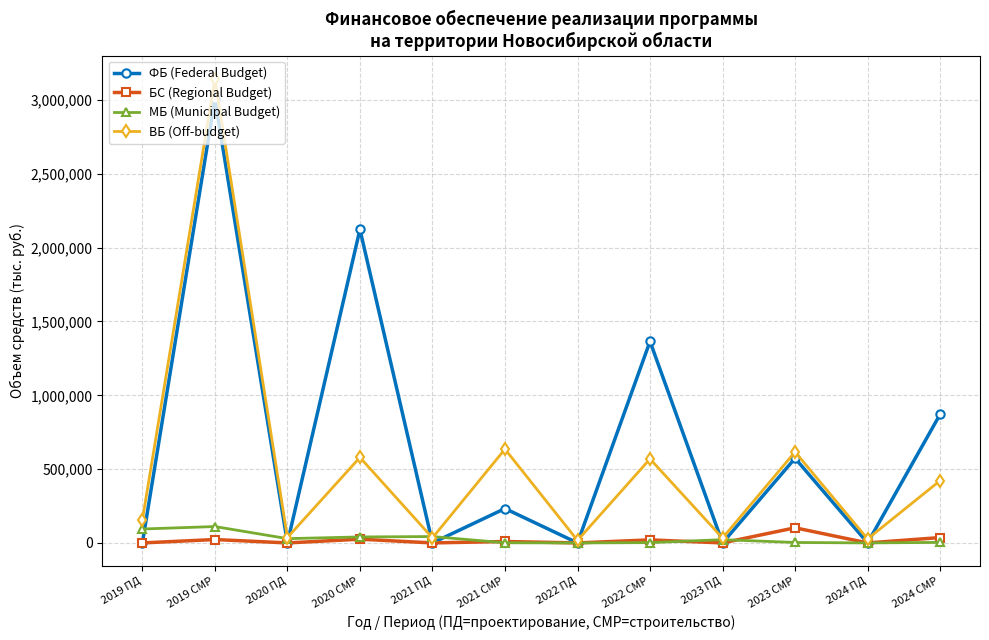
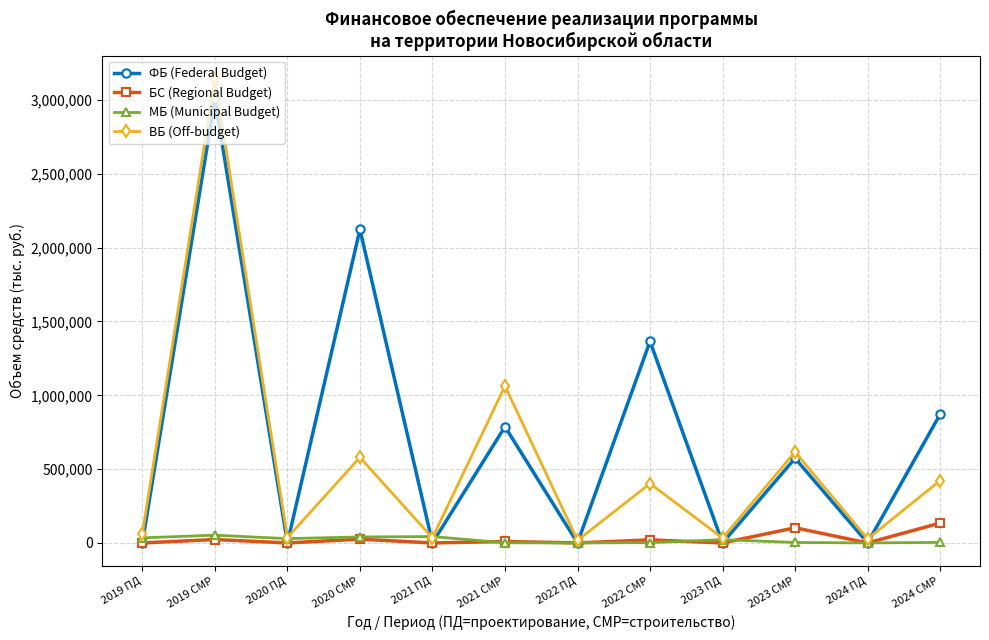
МБ (Municipal Budget), 2019 ПД: 90,000 -> 30,000
ВБ (Off-budget), 2019 ПД: 160,000 -> 60,000
МБ (Municipal Budget), 2019 СМР: 110,000 -> 50,000
ФБ (Federal Budget), 2021 СМР: 230,000 -> 790,000
ВБ (Off-budget), 2021 СМР: 640,000 -> 1,060,000
ВБ (Off-budget), 2022 СМР: 570,000 -> 400,000
БС (Regional Budget), 2024 СМР: 40,000 -> 130,000
